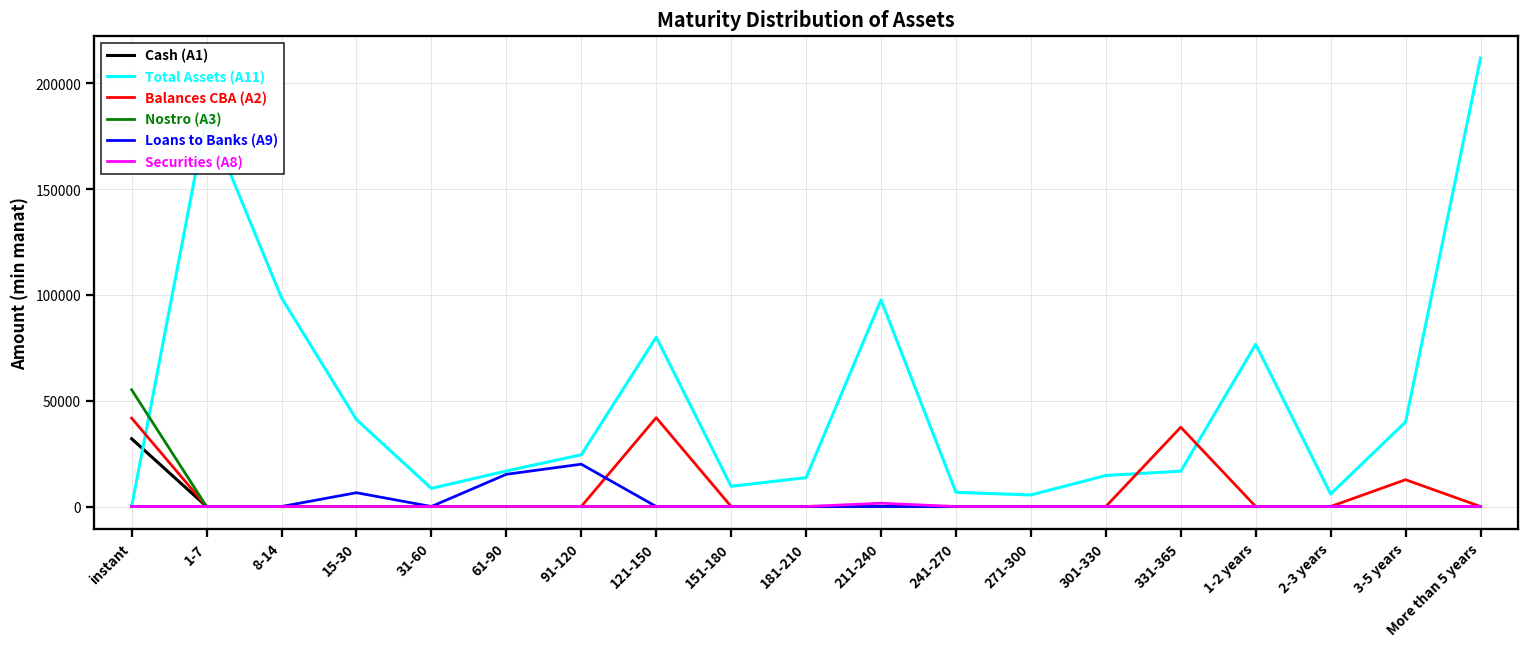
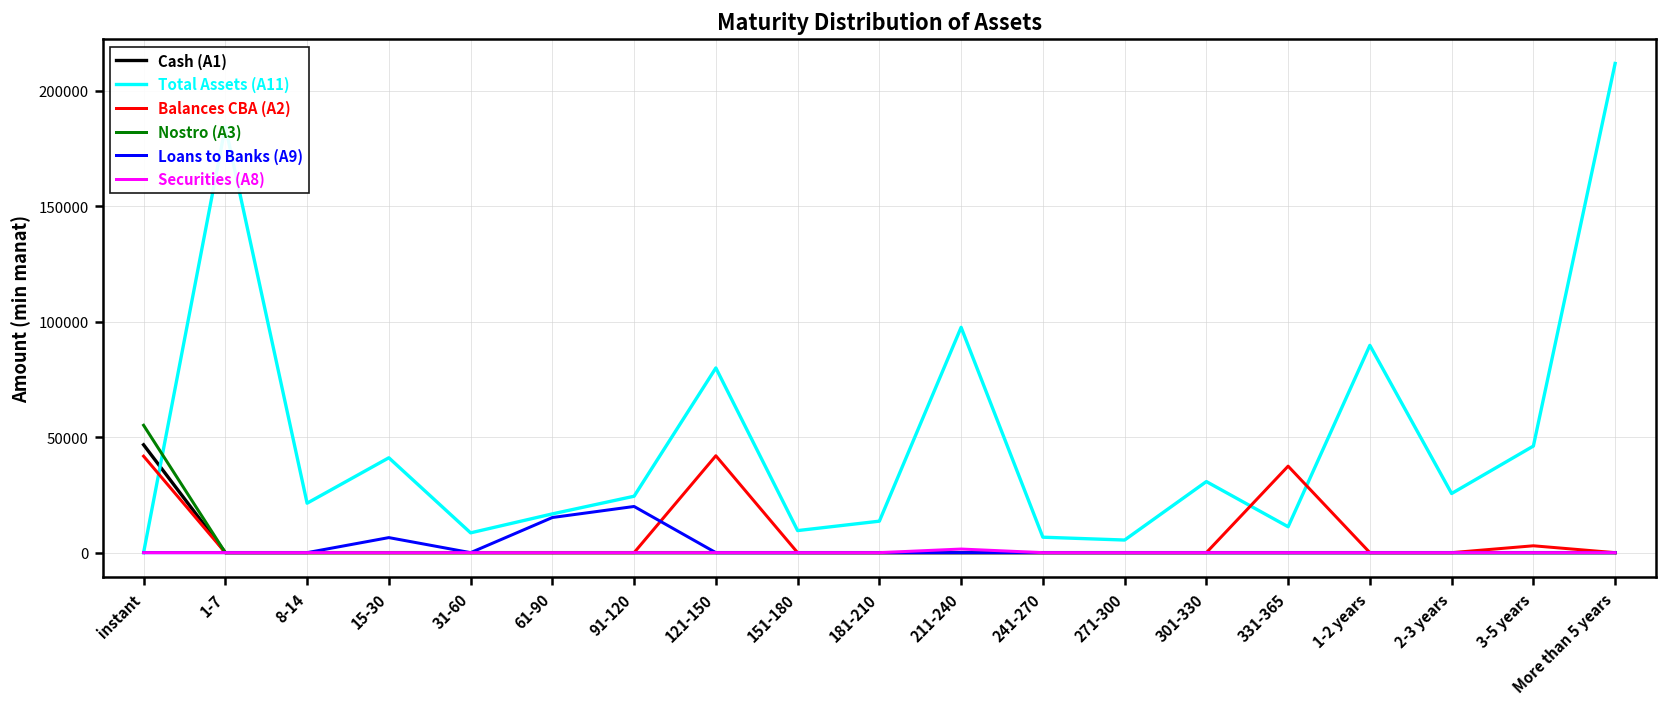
Cash (A1), instant: 32000 -> 47000
Total Assets (A11), 8-14: 99000 -> 21000
Total Assets (A11), 301-330: 15000 -> 31000
Total Assets (A11), 331-365: 17000 -> 11000
Total Assets (A11), 1-2 years: 77000 -> 90000
Total Assets (A11), 2-3 years: 6000 -> 26000
Total Assets (A11), 3-5 years: 40000 -> 46000
Balances CBA (A2), 3-5 years: 13000 -> 3000
